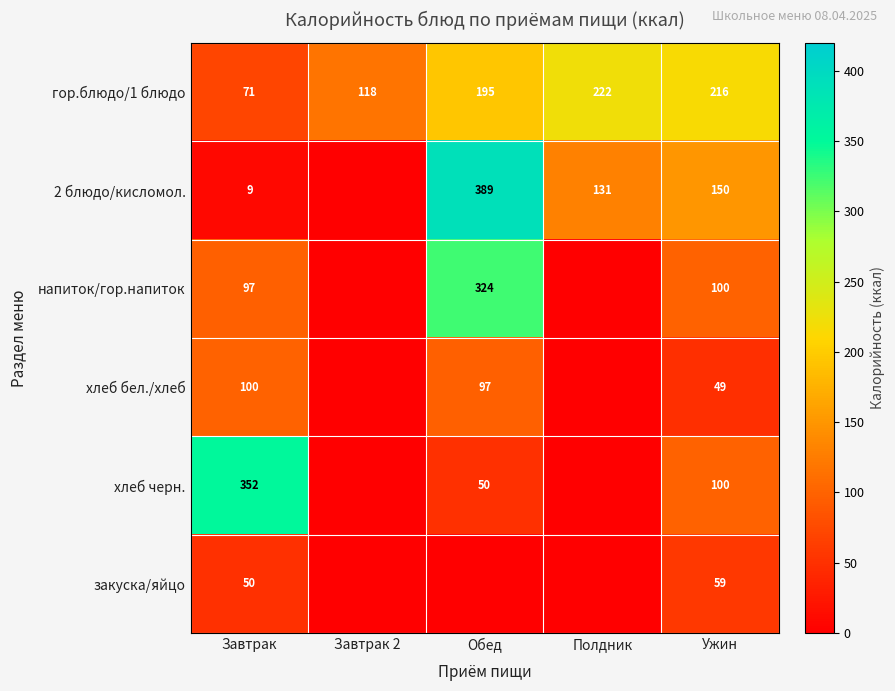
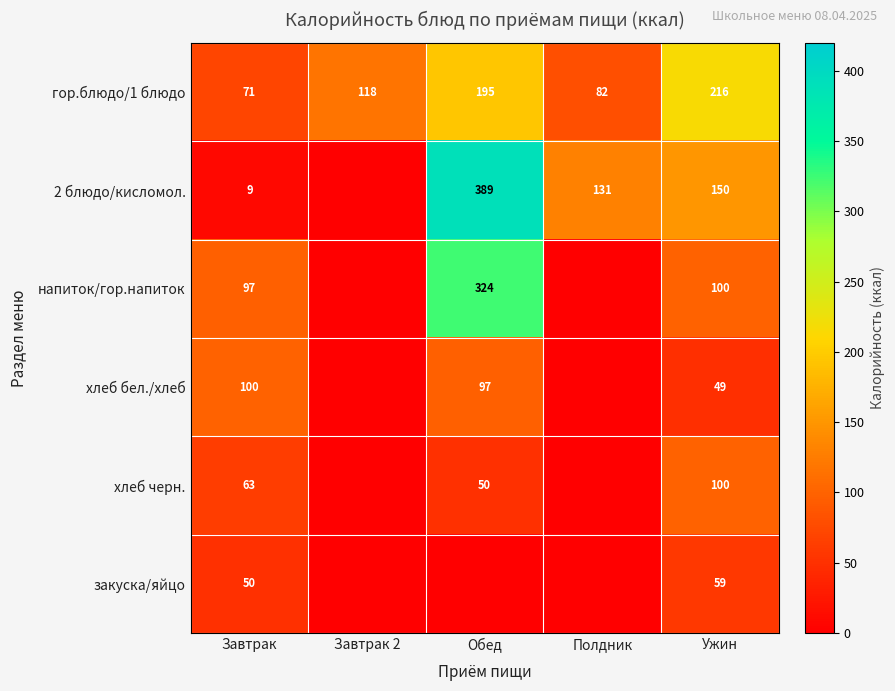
гор.блюдо/1 блюдо, Полдник: 222 -> 82
хлеб черн., Завтрак: 352 -> 63
